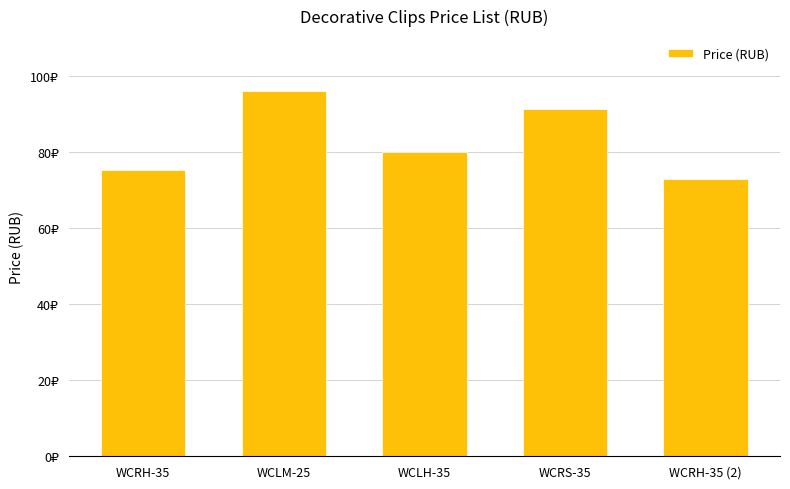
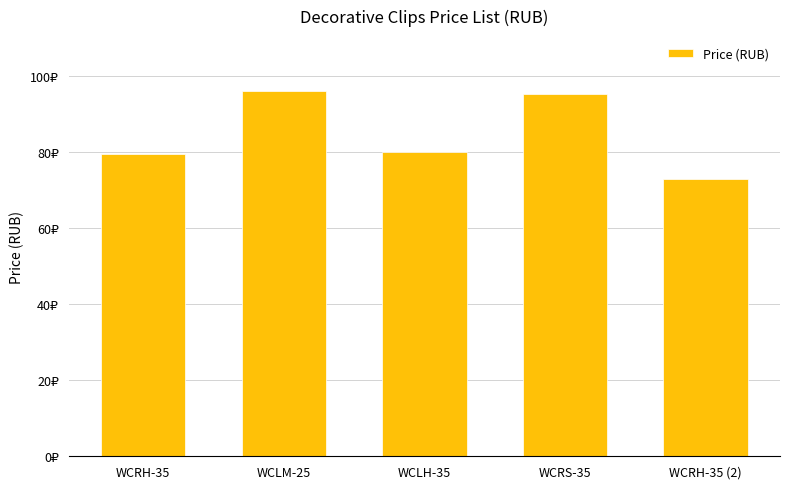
WCRH-35: 75₽ -> 79₽
WCRS-35: 92₽ -> 95₽
